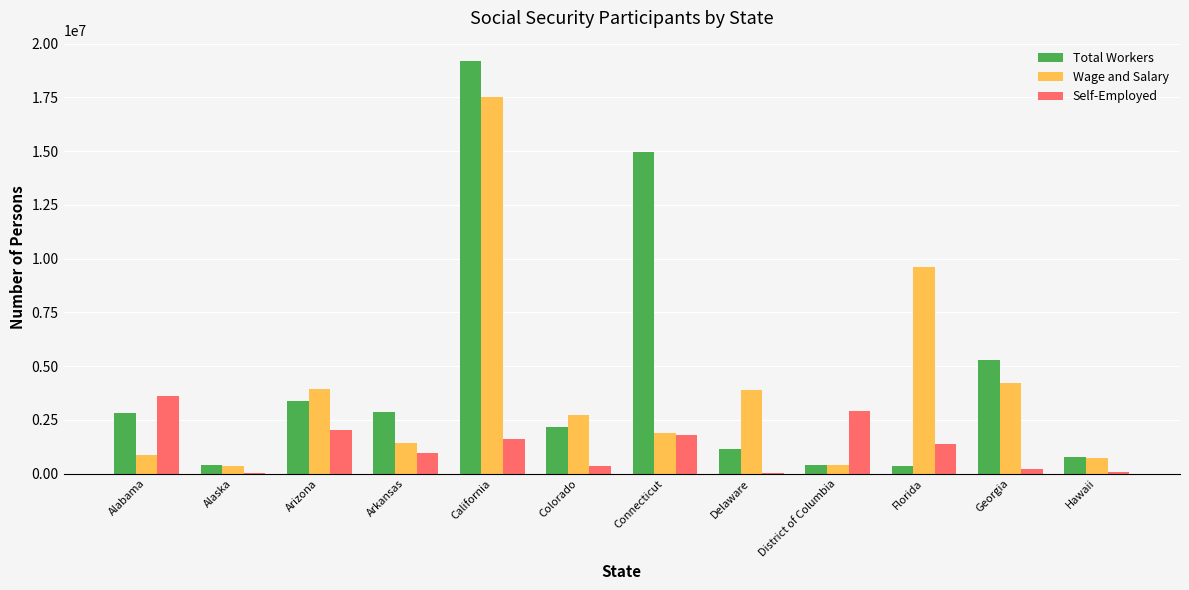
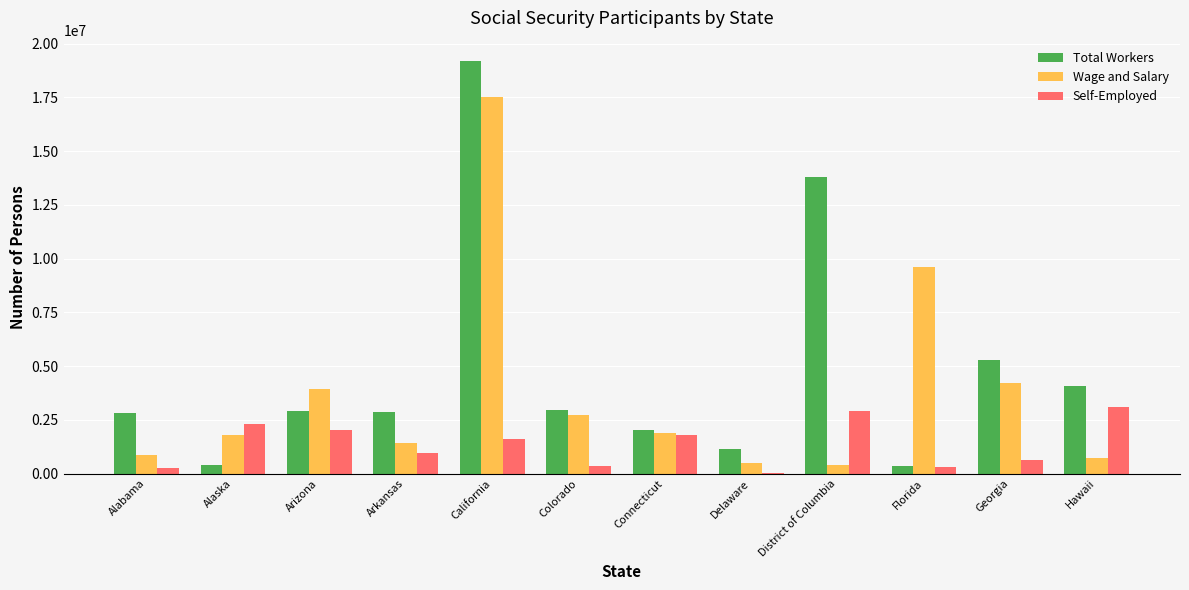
Self-Employed, Alabama: 3600000 -> 300000
Wage and Salary, Alaska: 400000 -> 1800000
Self-Employed, Alaska: 0 -> 2300000
Total Workers, Arizona: 3400000 -> 2900000
Total Workers, Colorado: 2100000 -> 2900000
Total Workers, Connecticut: 15000000 -> 2000000
Wage and Salary, Delaware: 3900000 -> 500000
Total Workers, District of Columbia: 400000 -> 13800000
Self-Employed, Florida: 1400000 -> 300000
Self-Employed, Georgia: 200000 -> 600000
Total Workers, Hawaii: 800000 -> 4100000
Self-Employed, Hawaii: 100000 -> 3100000
